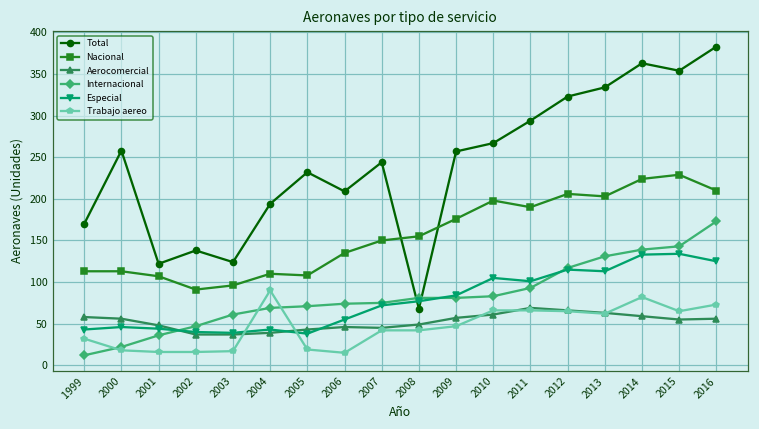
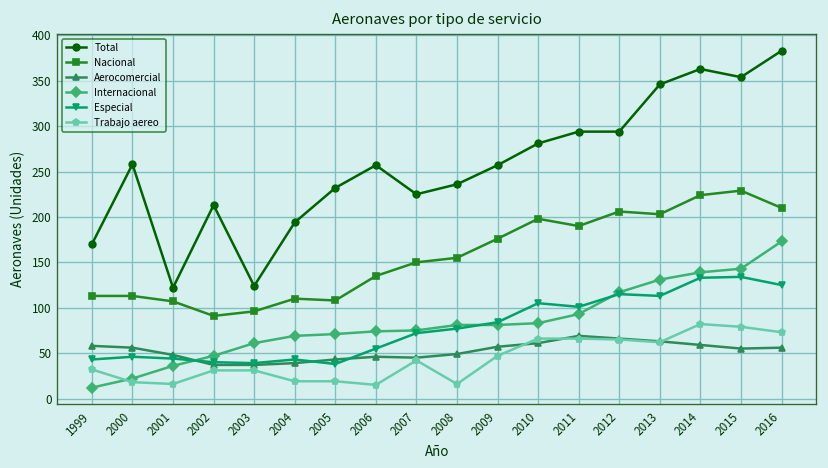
Total, 2002: 140 -> 210
Trabajo aereo, 2002: 20 -> 30
Trabajo aereo, 2003: 20 -> 30
Trabajo aereo, 2004: 90 -> 20
Total, 2006: 210 -> 260
Total, 2007: 240 -> 230
Total, 2008: 70 -> 240
Trabajo aereo, 2008: 40 -> 20
Total, 2010: 270 -> 280
Total, 2012: 320 -> 290
Total, 2013: 330 -> 350
Trabajo aereo, 2015: 70 -> 80
